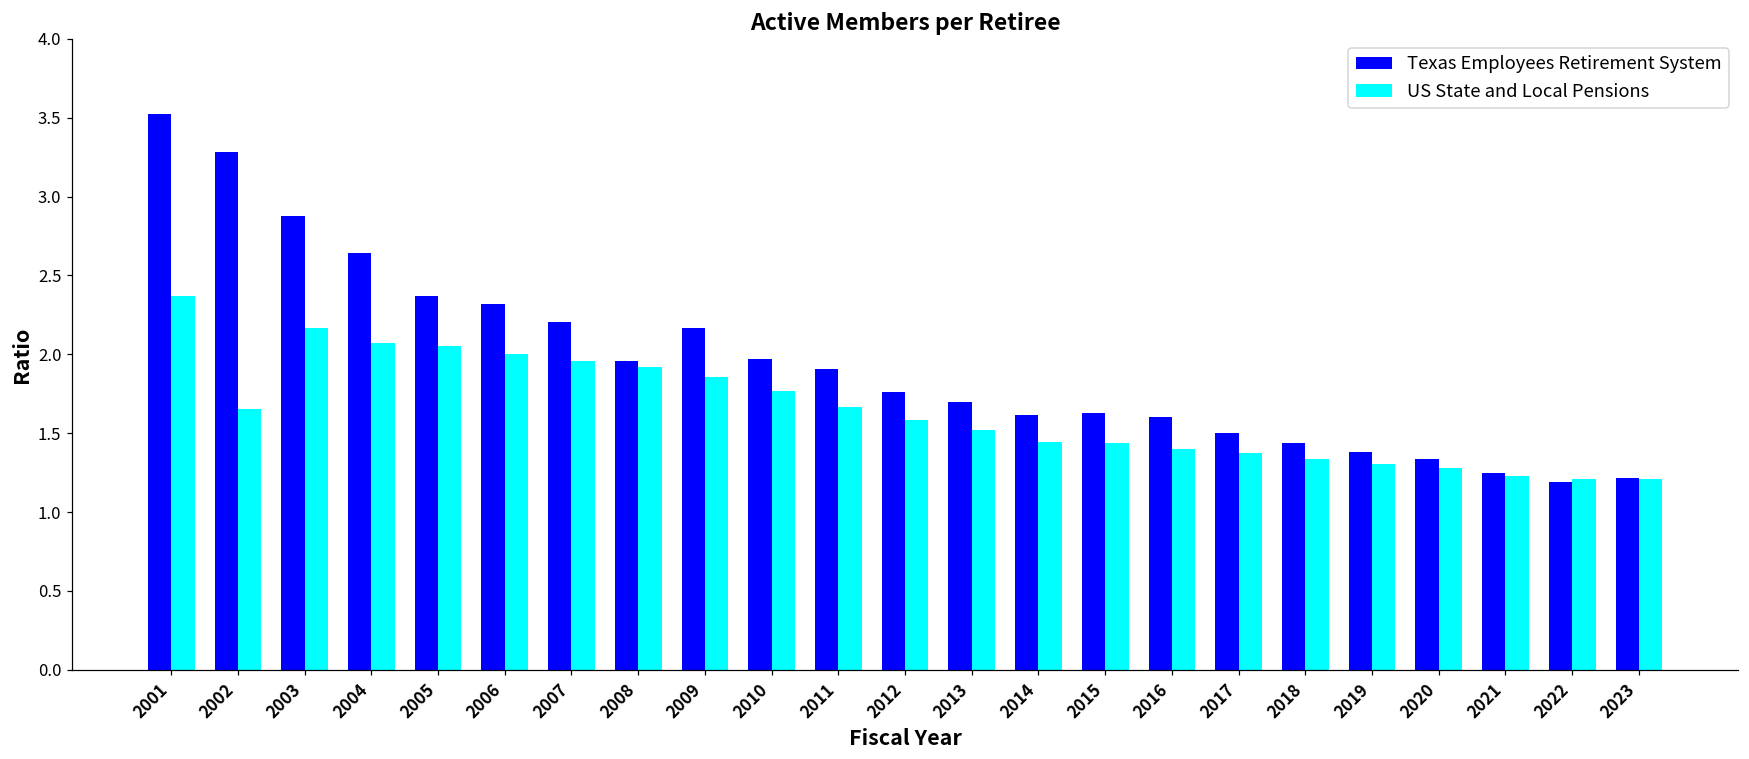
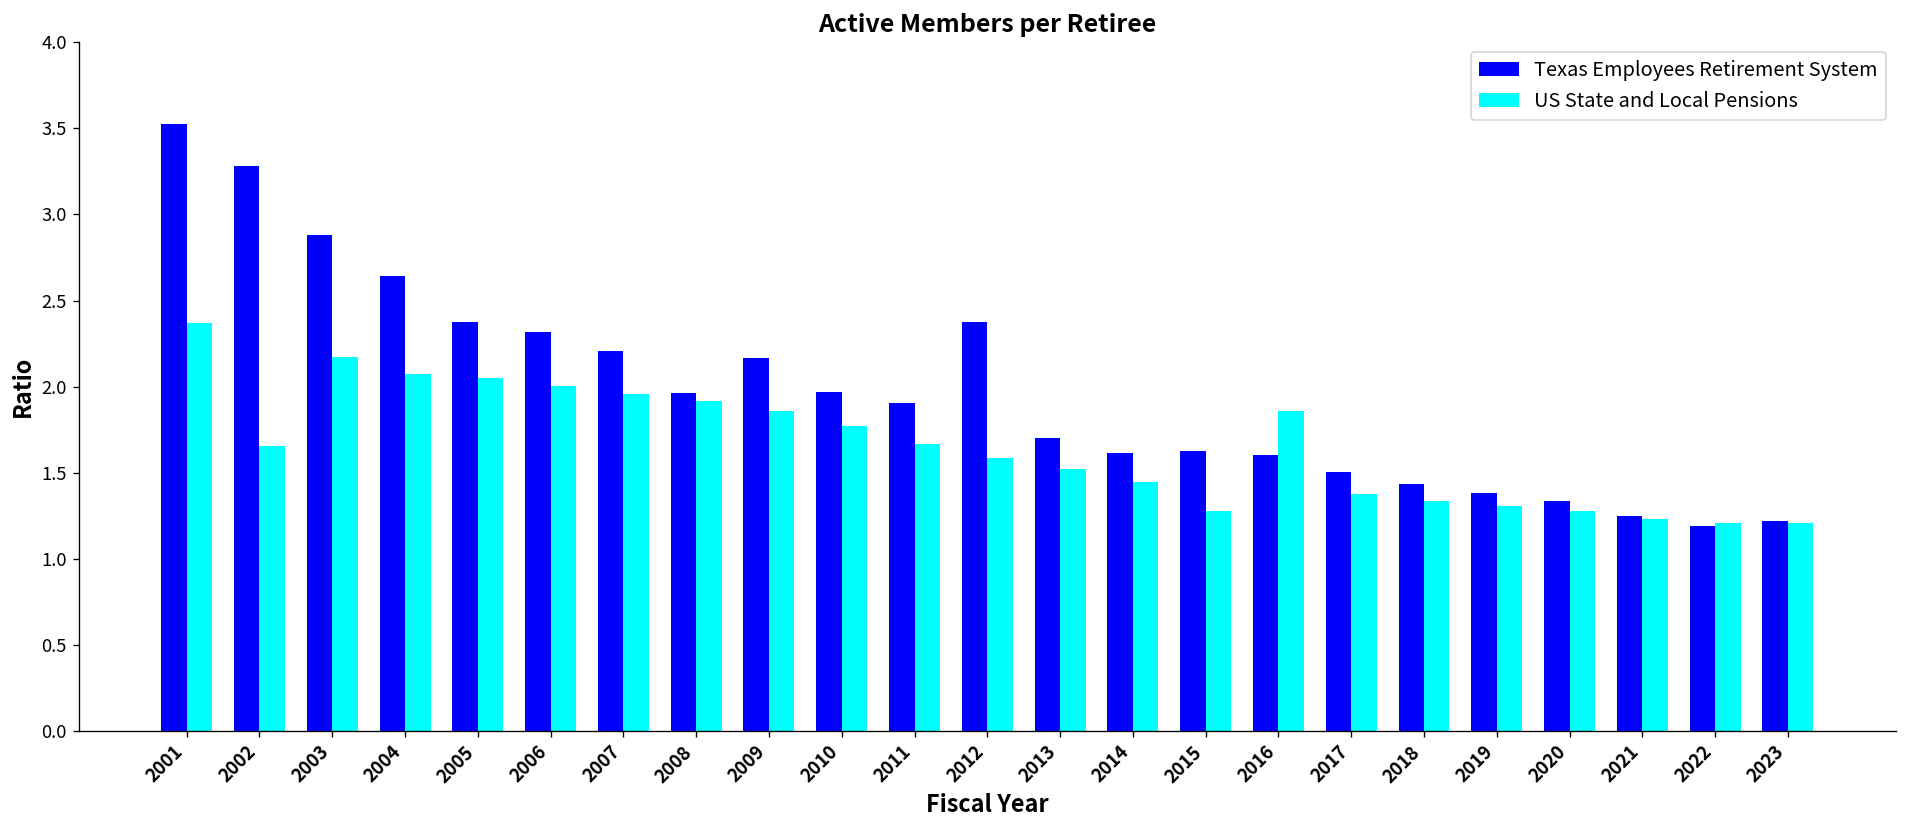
Texas Employees Retirement System, 2012: 1.76 -> 2.38
US State and Local Pensions, 2015: 1.44 -> 1.28
US State and Local Pensions, 2016: 1.40 -> 1.86
